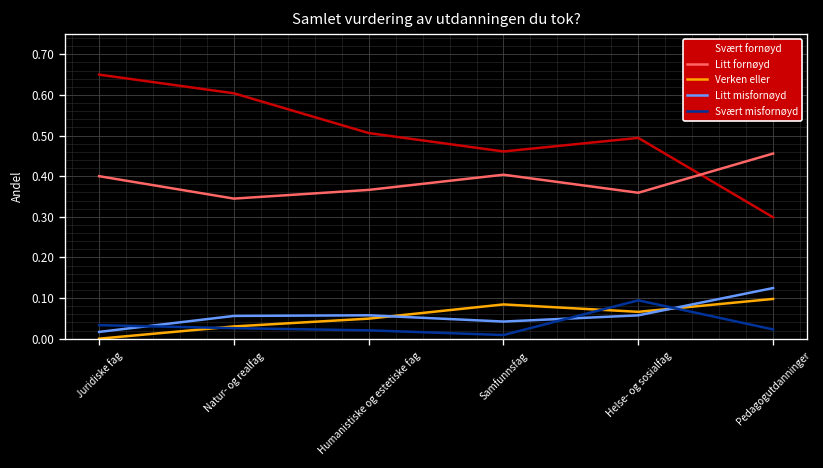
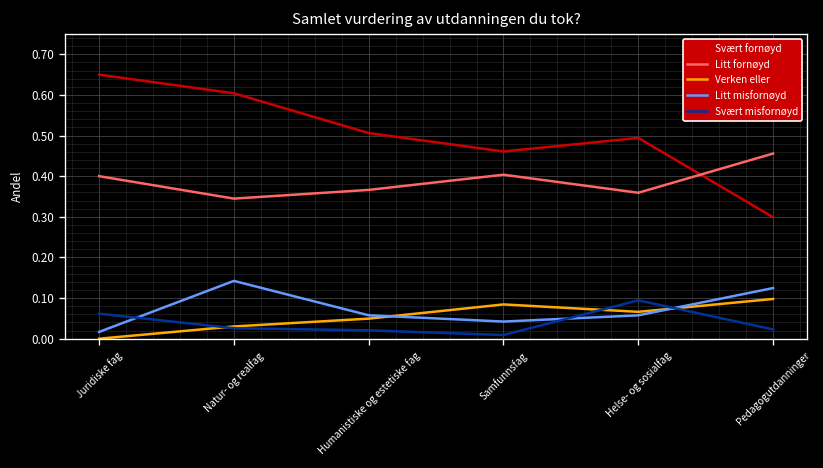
Svært misfornøyd, Juridiske fag: 0.03 -> 0.06
Litt misfornøyd, Natur- og realfag: 0.06 -> 0.14
